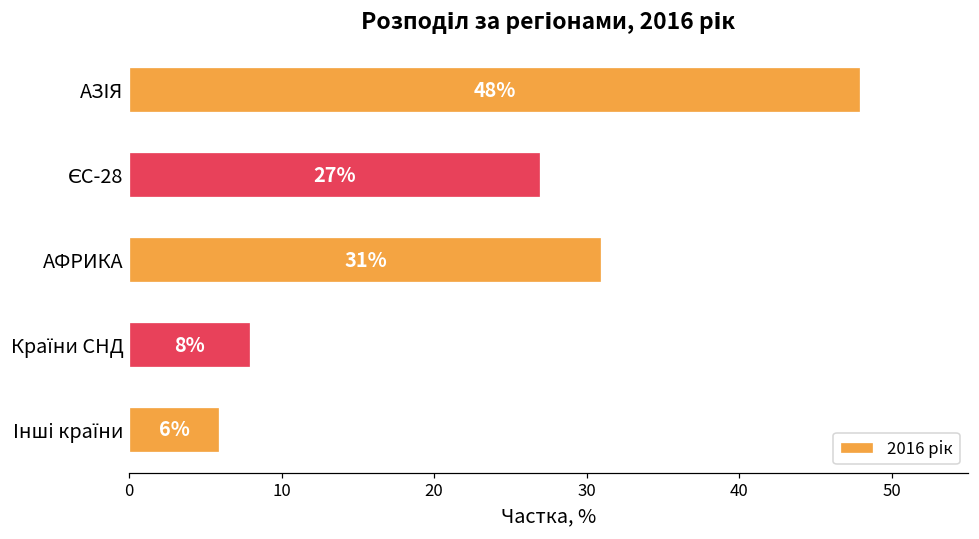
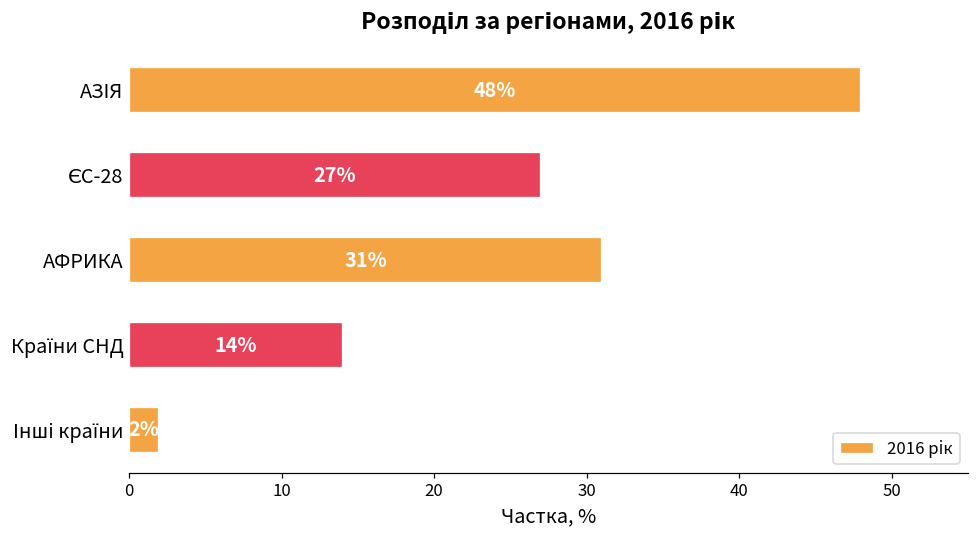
Країни СНД: 8% -> 14%
Інші країни: 6% -> 2%
